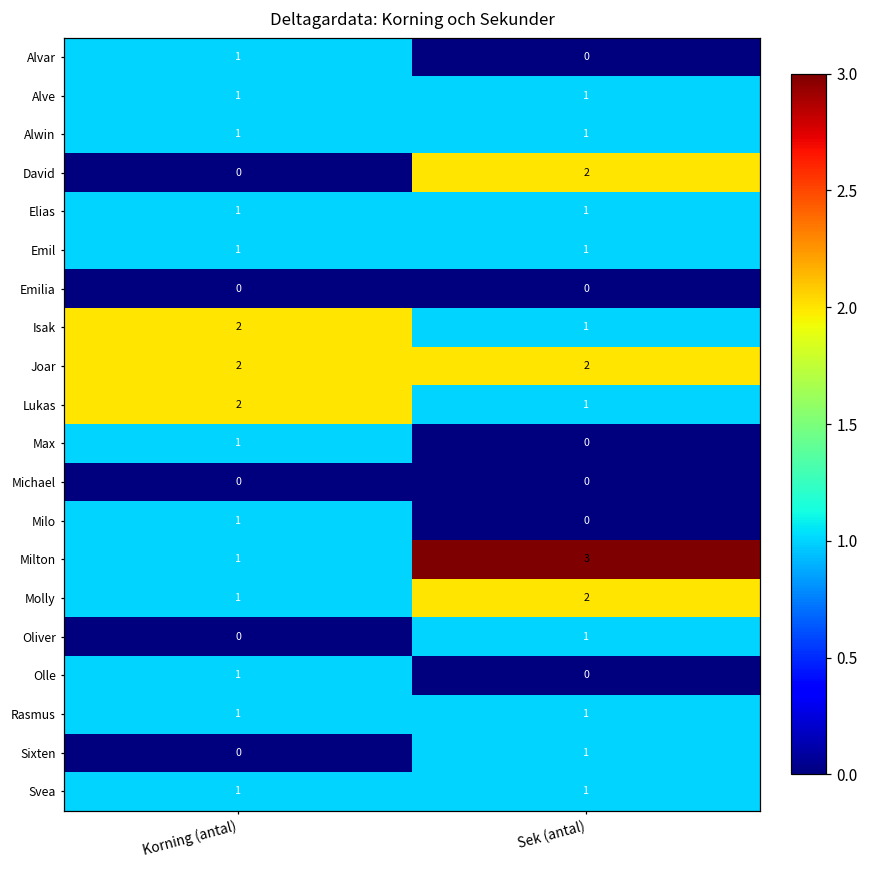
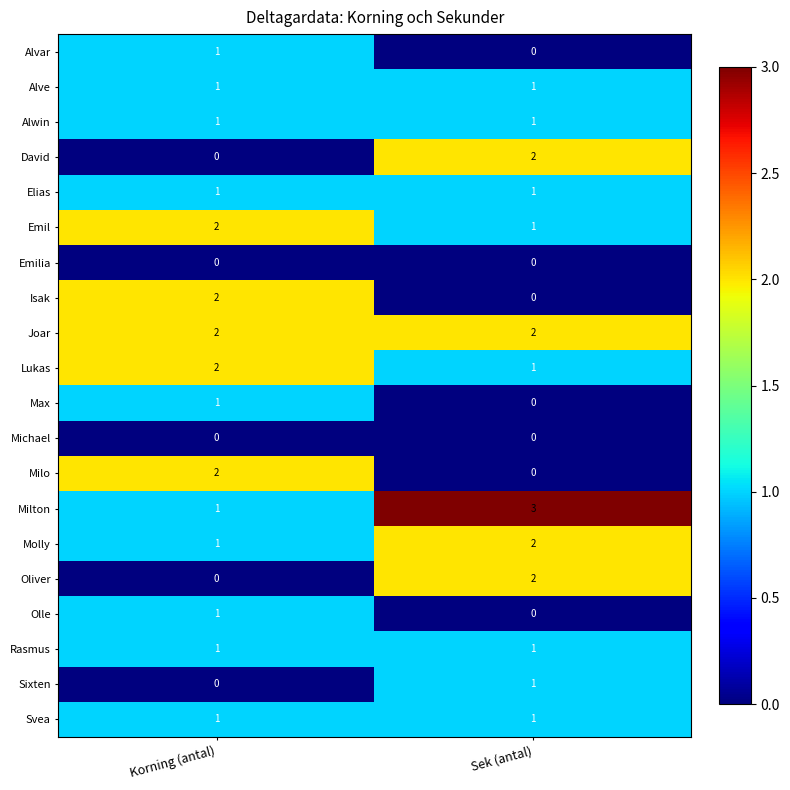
Emil, Korning (antal): 1 -> 2
Isak, Sek (antal): 1 -> 0
Milo, Korning (antal): 1 -> 2
Oliver, Sek (antal): 1 -> 2
